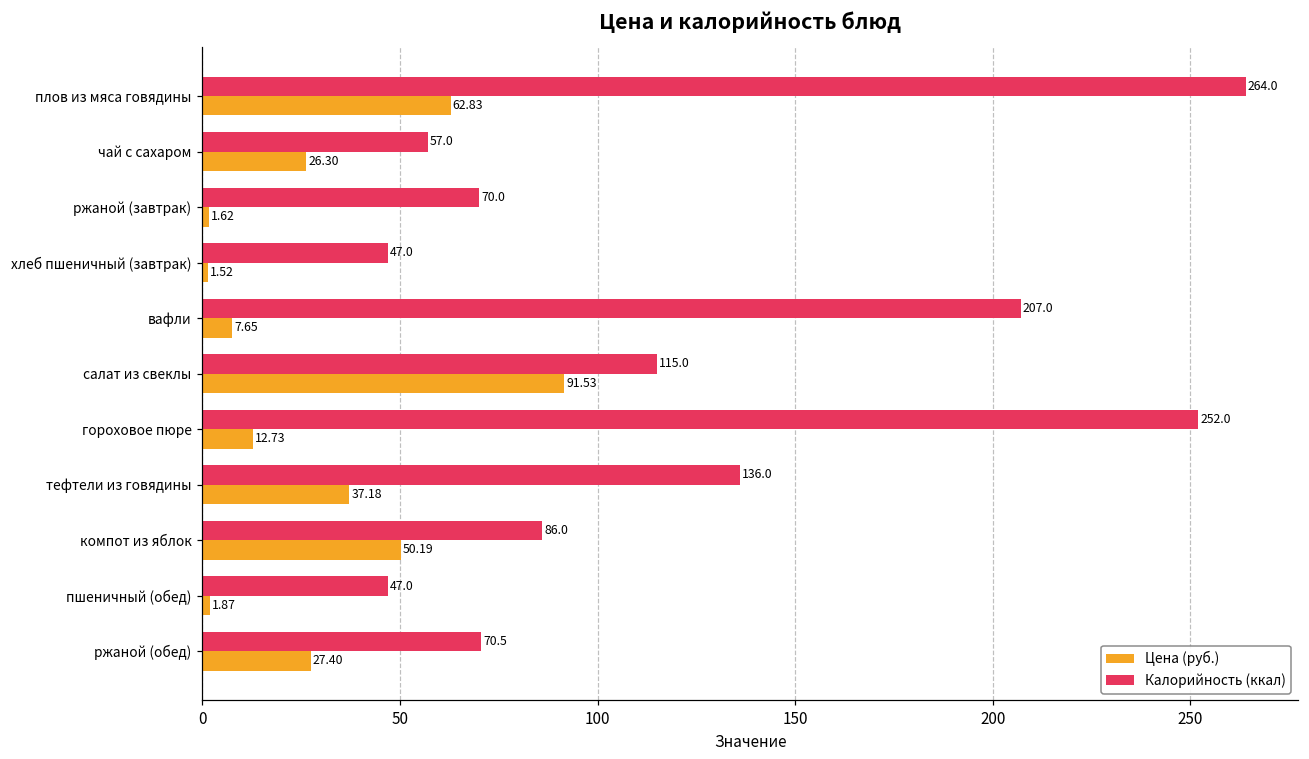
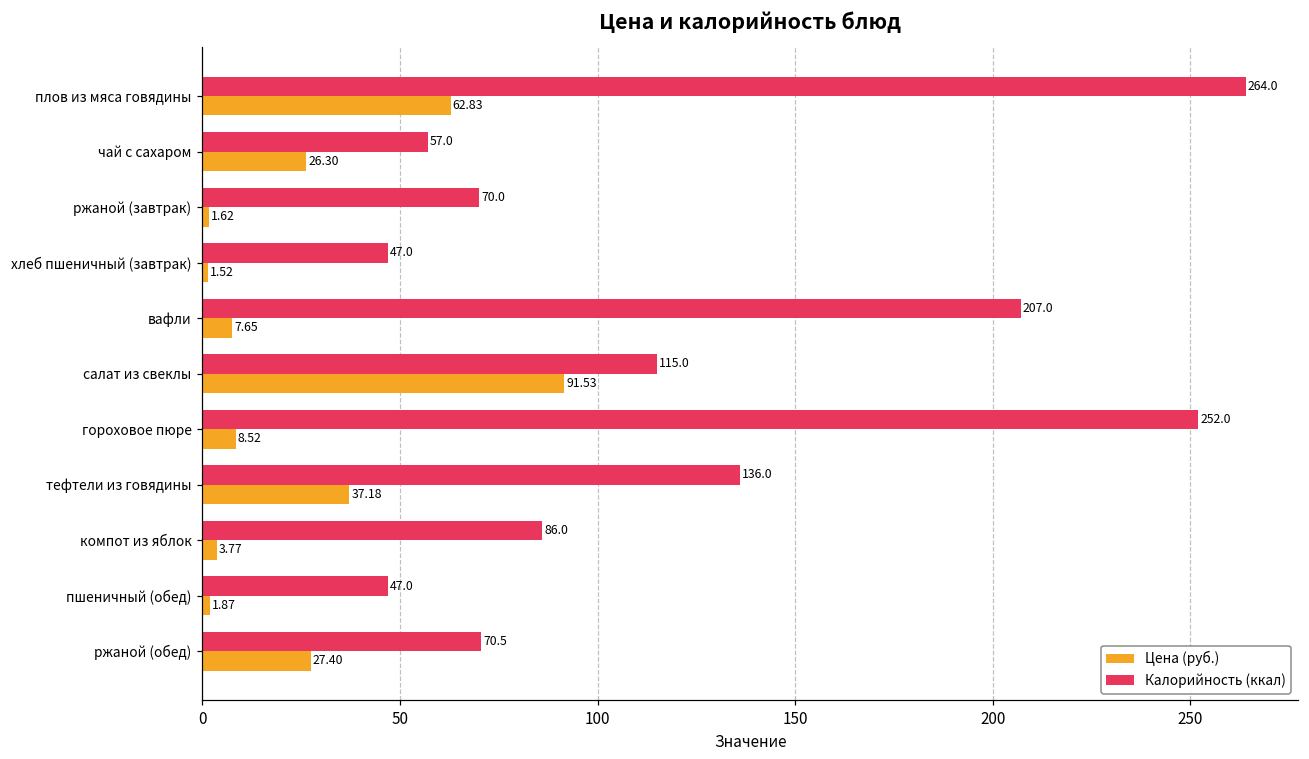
Цена (руб.), гороховое пюре: 12.73 -> 8.52
Цена (руб.), компот из яблок: 50.19 -> 3.77
